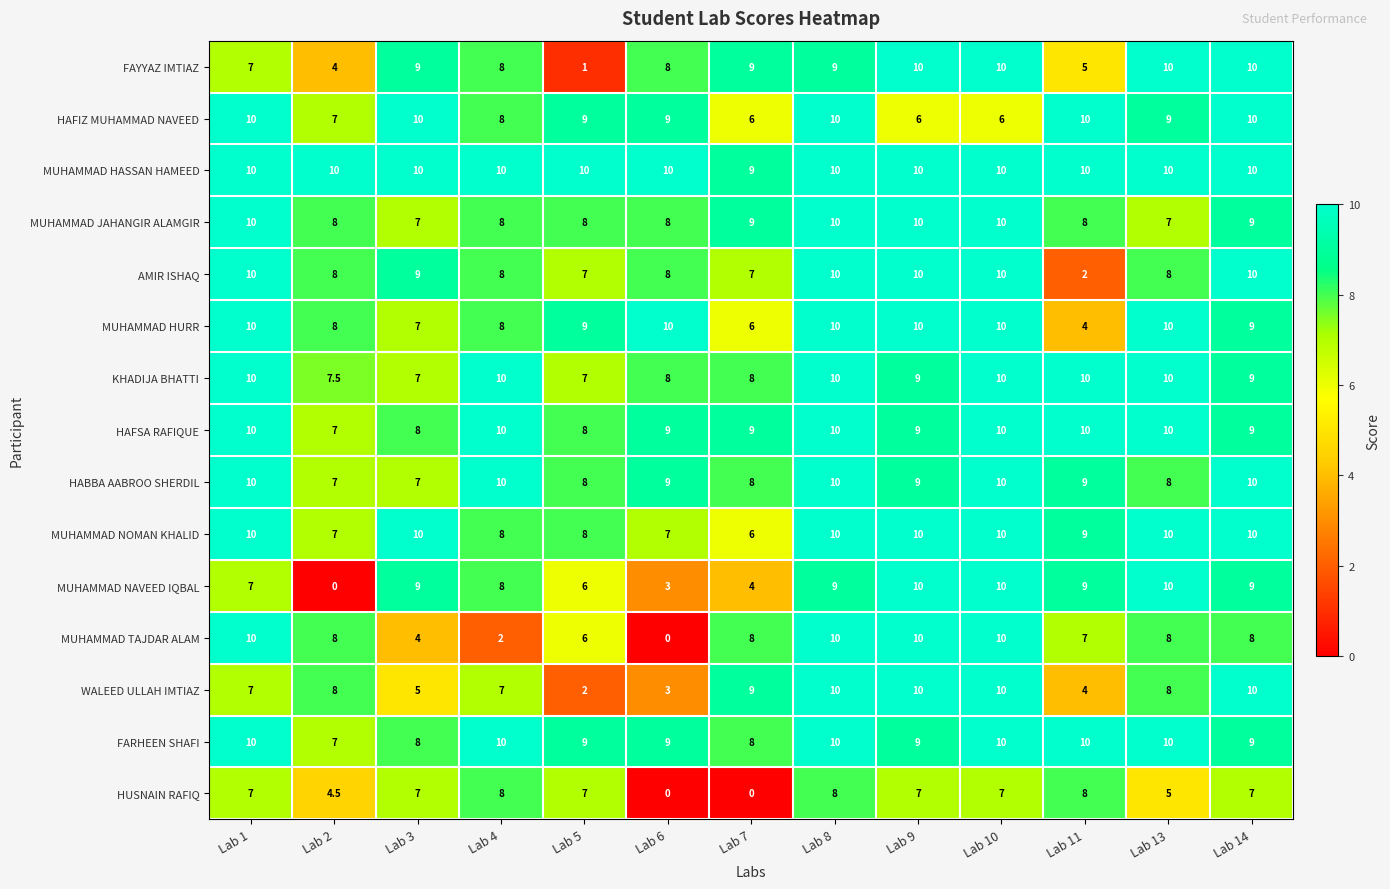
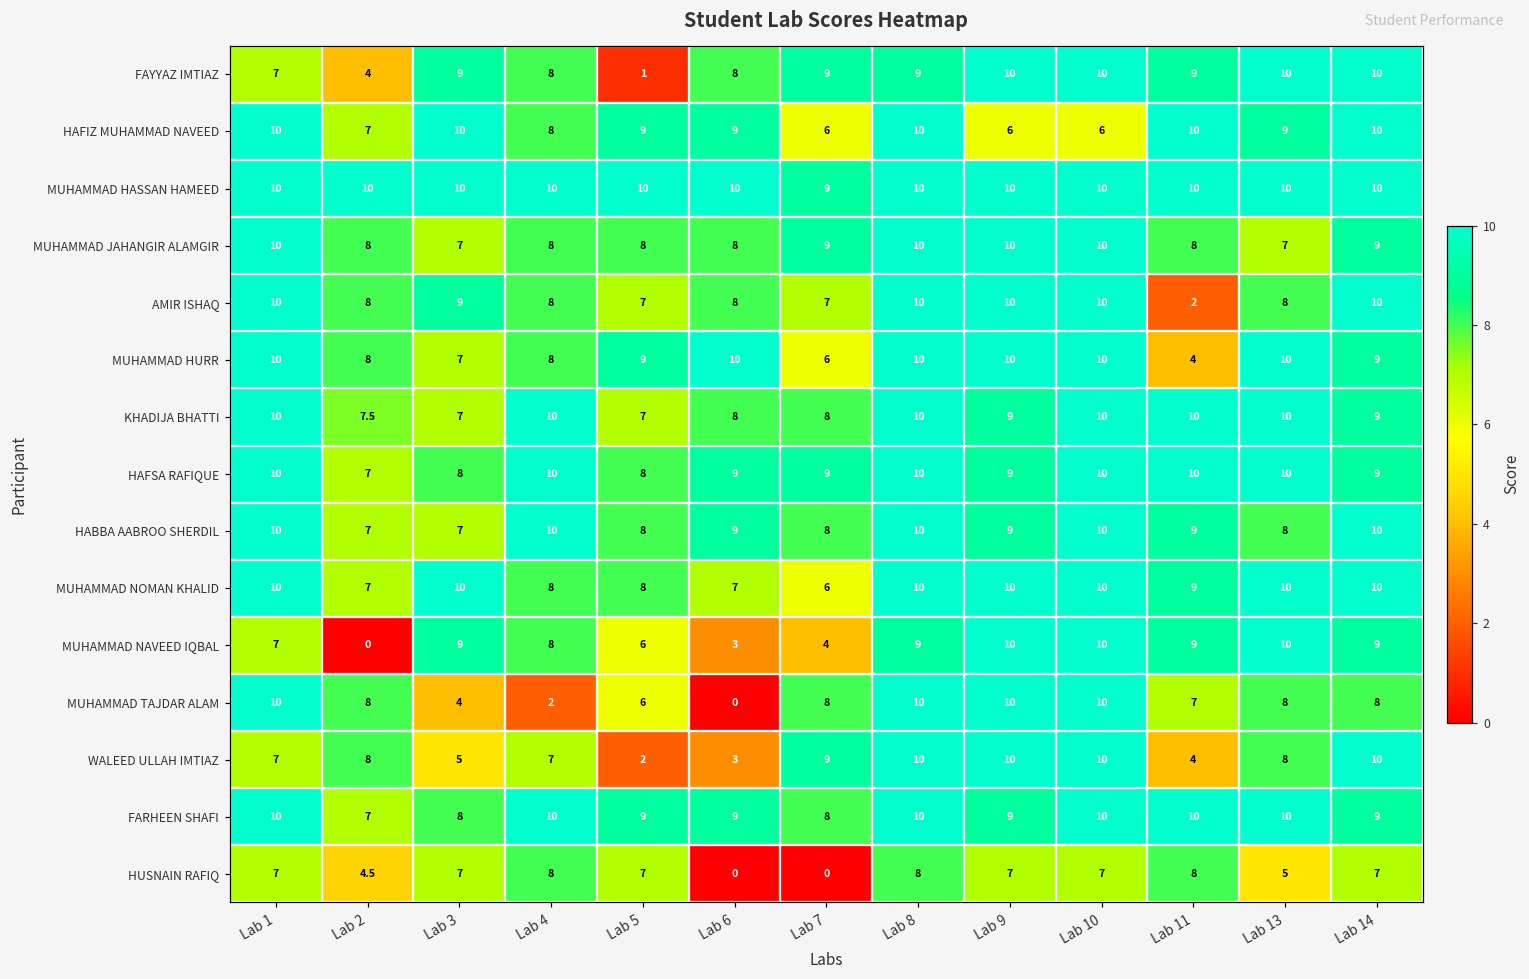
FAYYAZ IMTIAZ, Lab 11: 5 -> 9
